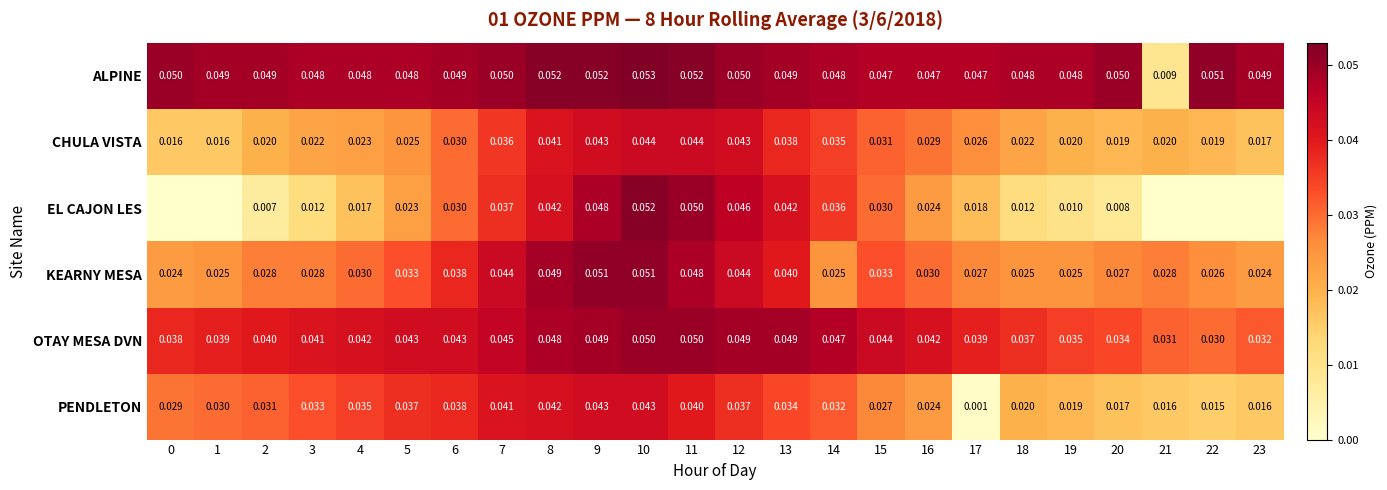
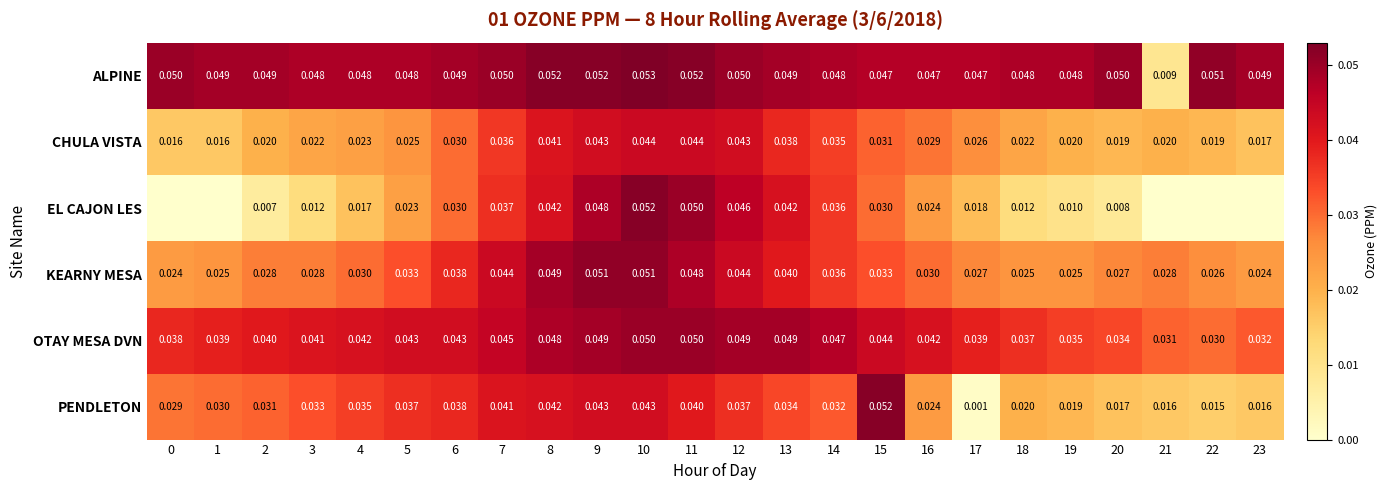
KEARNY MESA, 14: 0.025 -> 0.036
PENDLETON, 15: 0.027 -> 0.052
